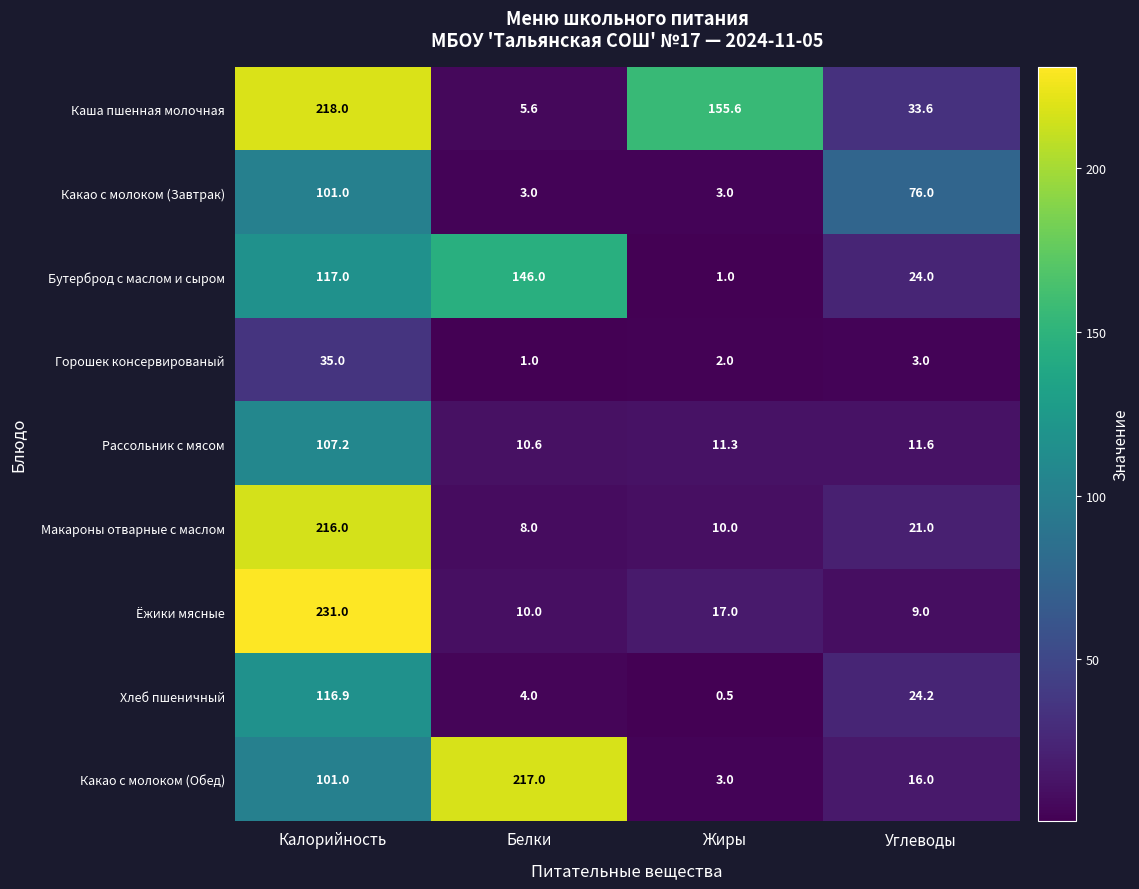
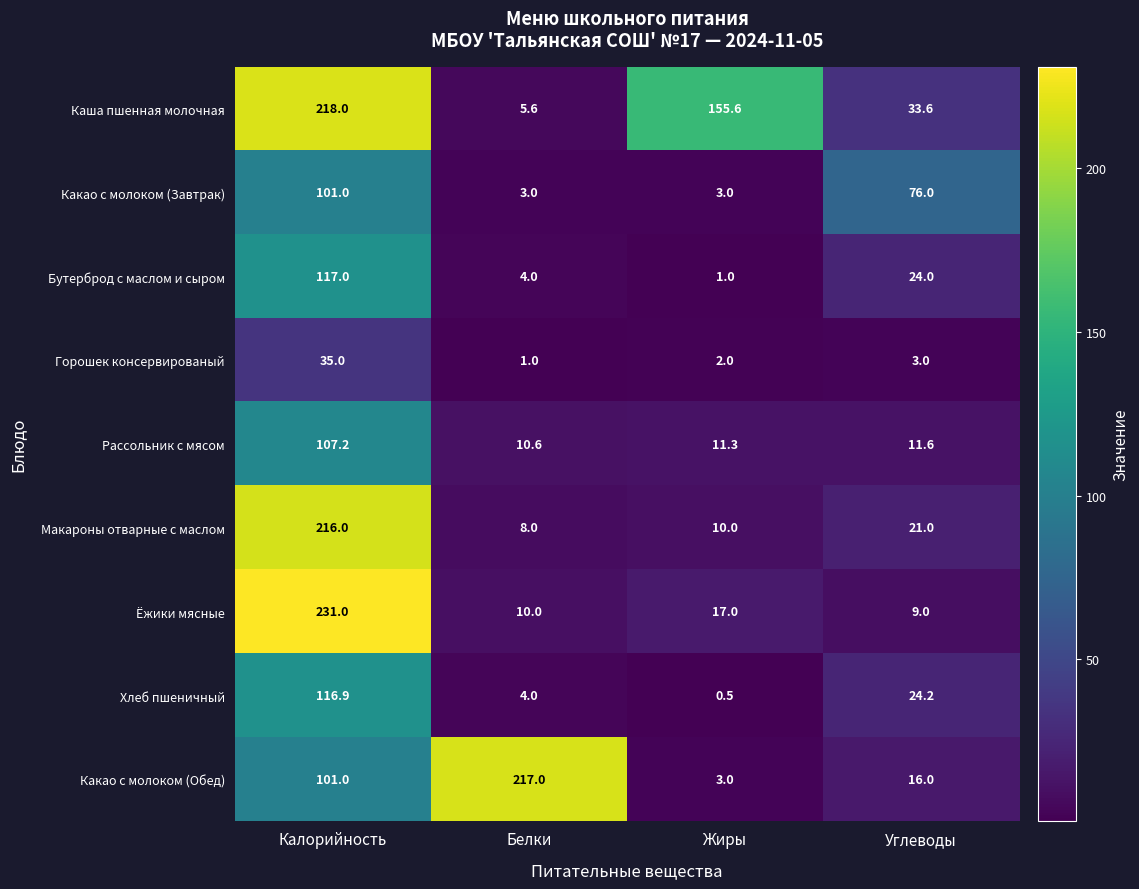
Бутерброд с маслом и сыром, Белки: 146.0 -> 4.0
